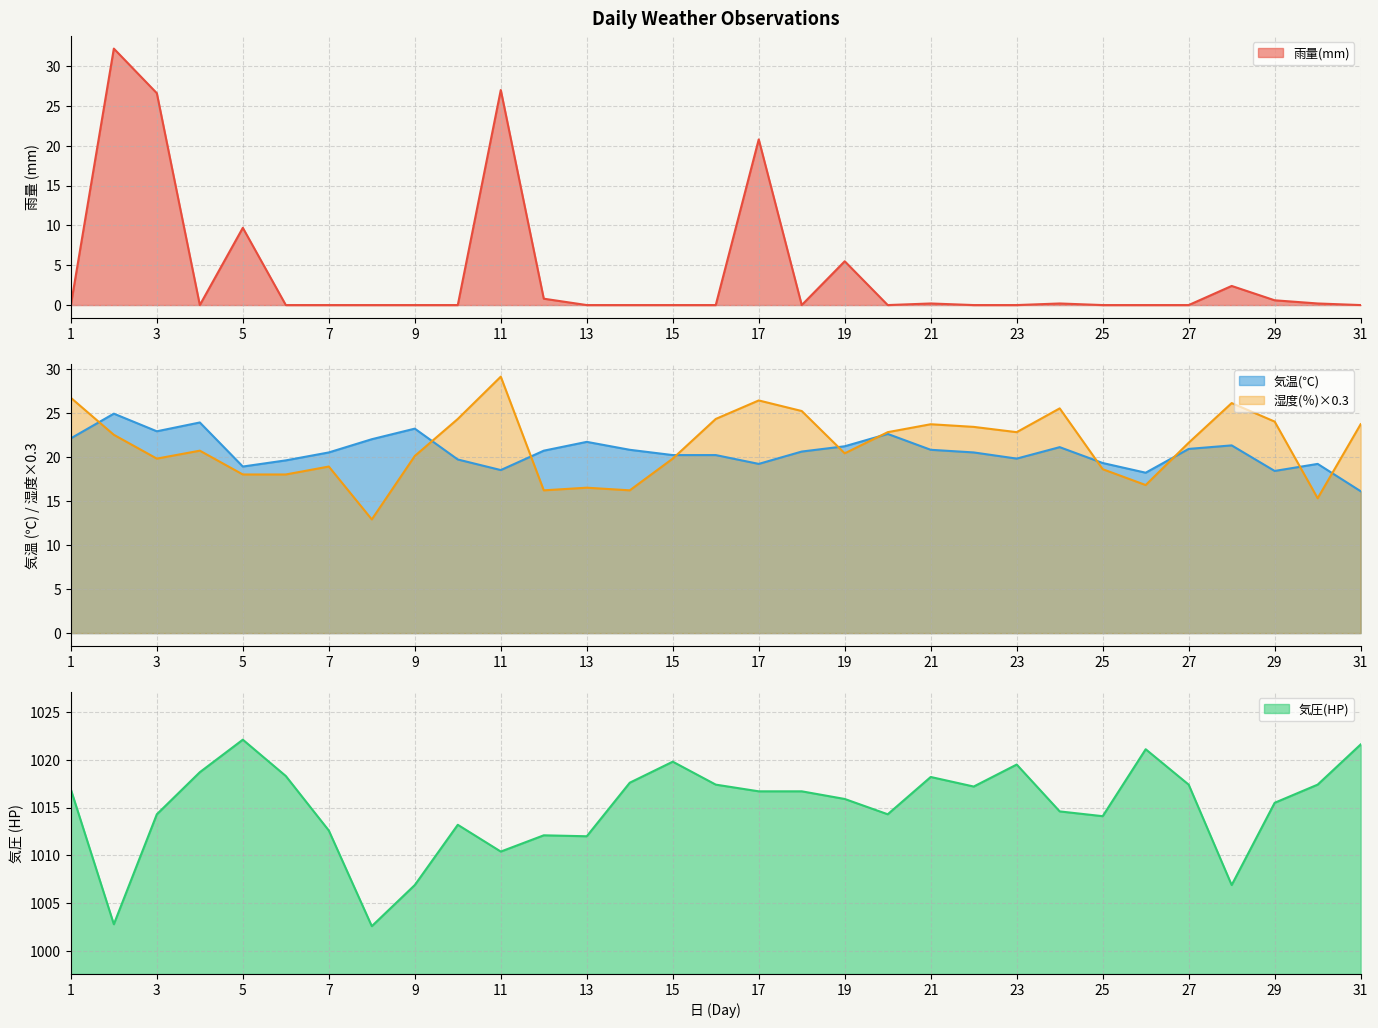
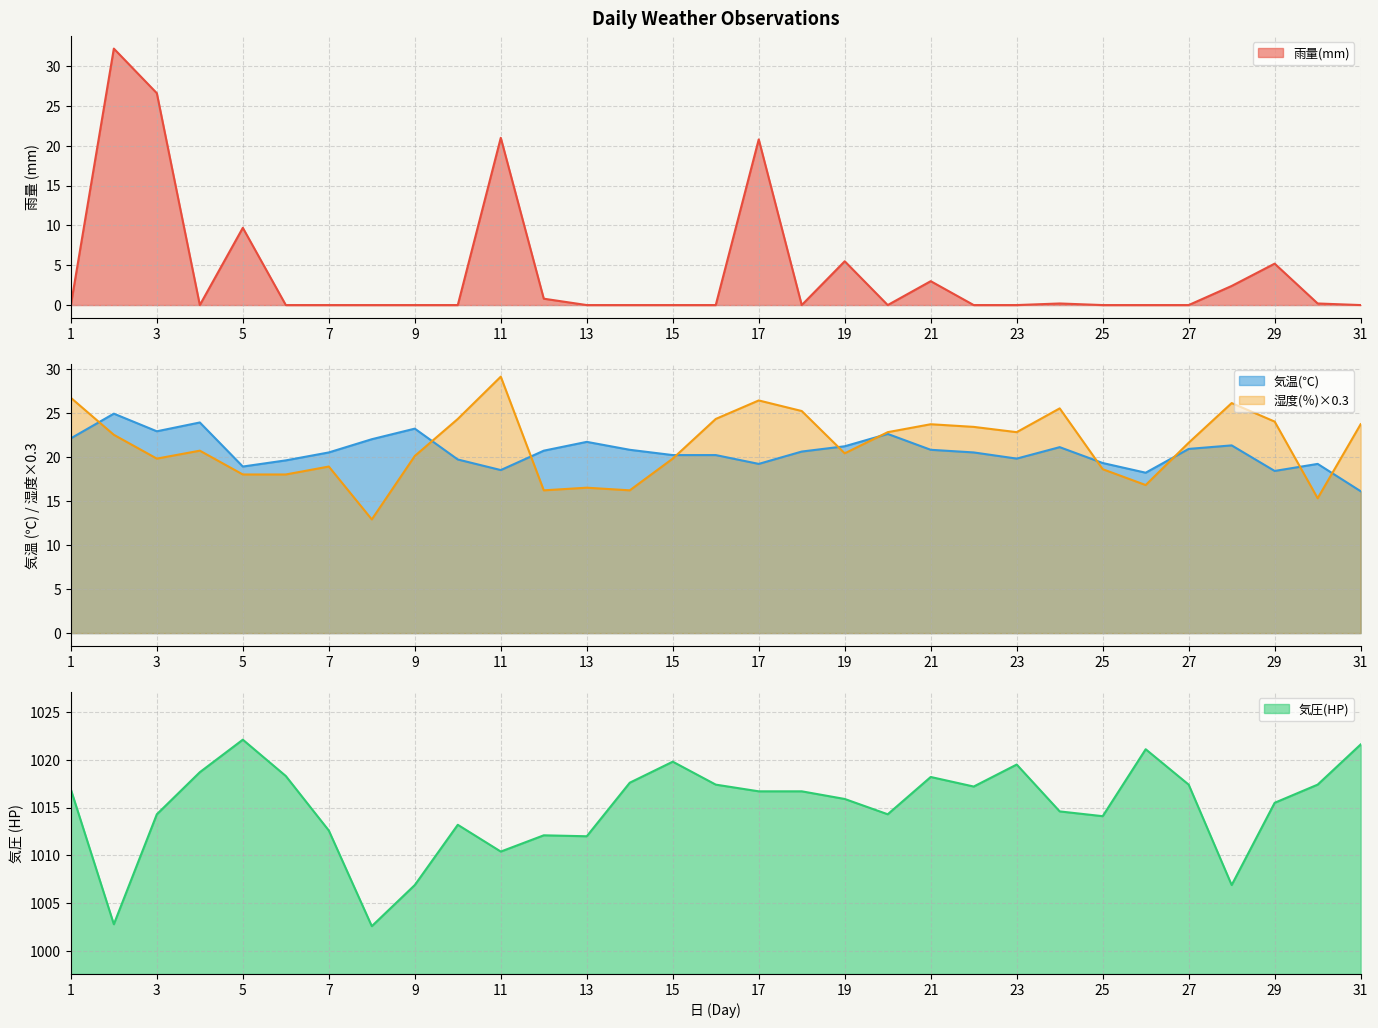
Daily Weather Observations, 11: 27 -> 21
Daily Weather Observations, 21: 0 -> 3
Daily Weather Observations, 29: 1 -> 5
